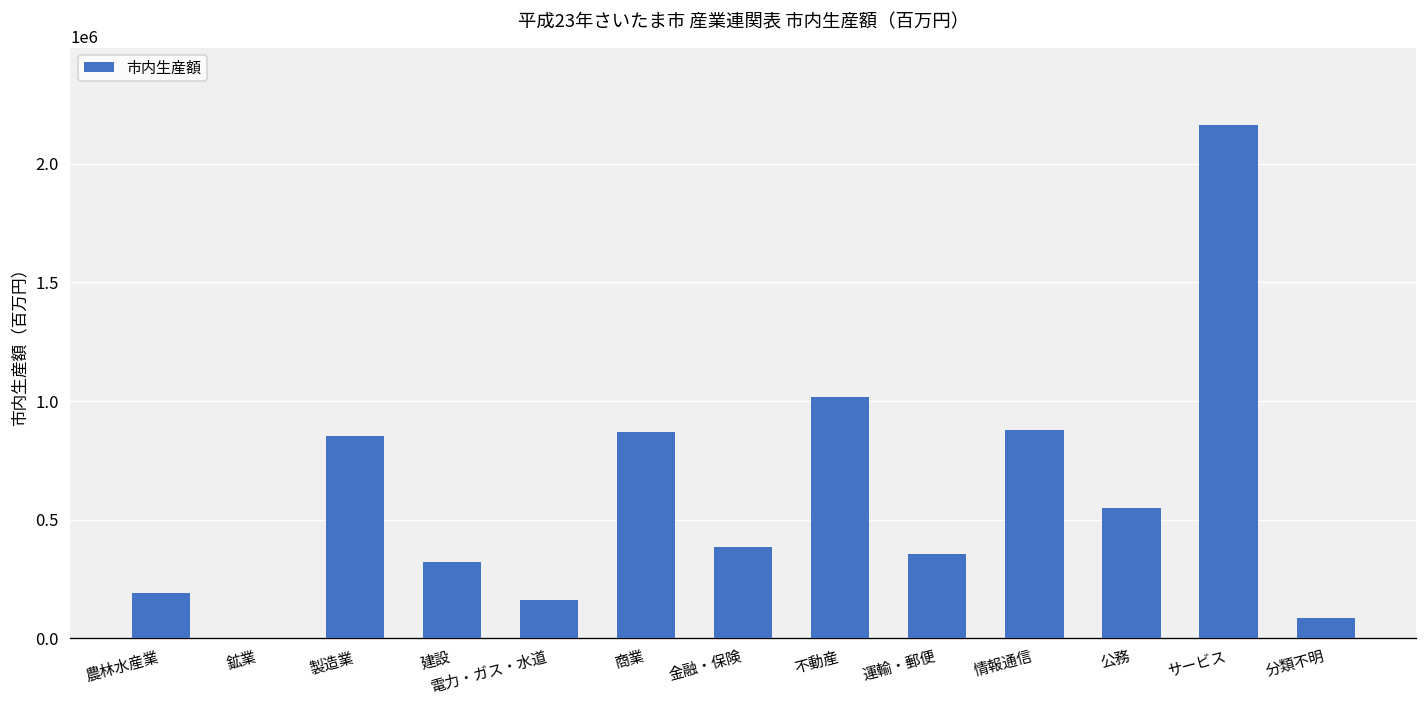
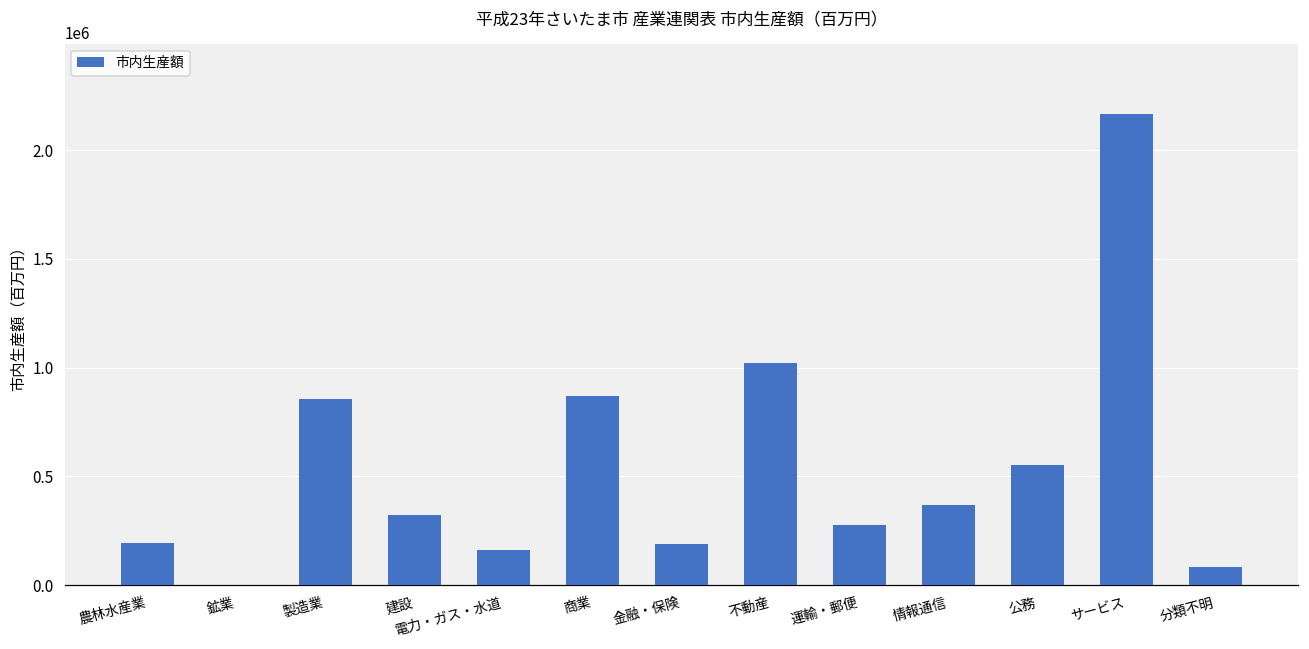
金融・保険: 380000 -> 190000
運輸・郵便: 350000 -> 280000
情報通信: 880000 -> 370000
